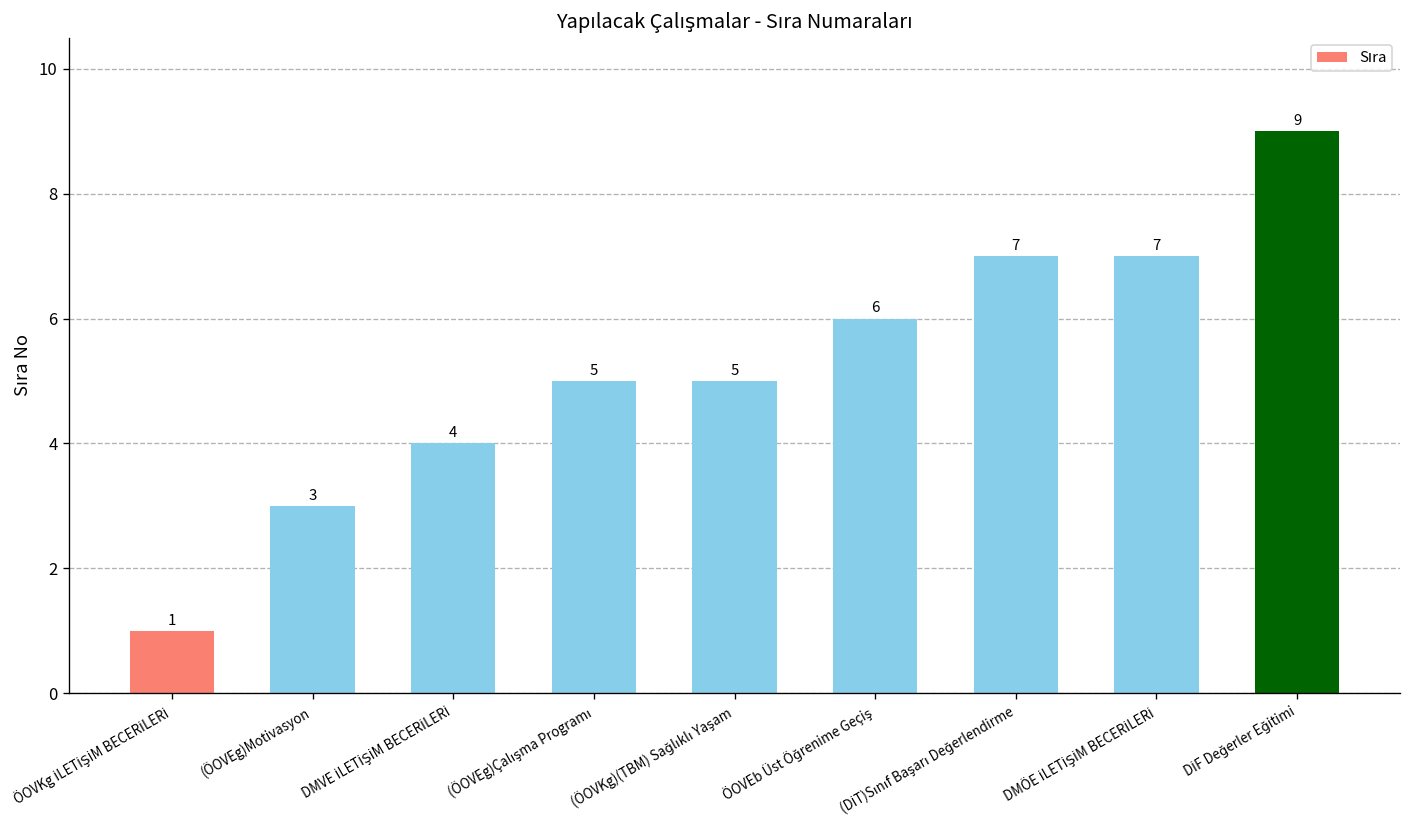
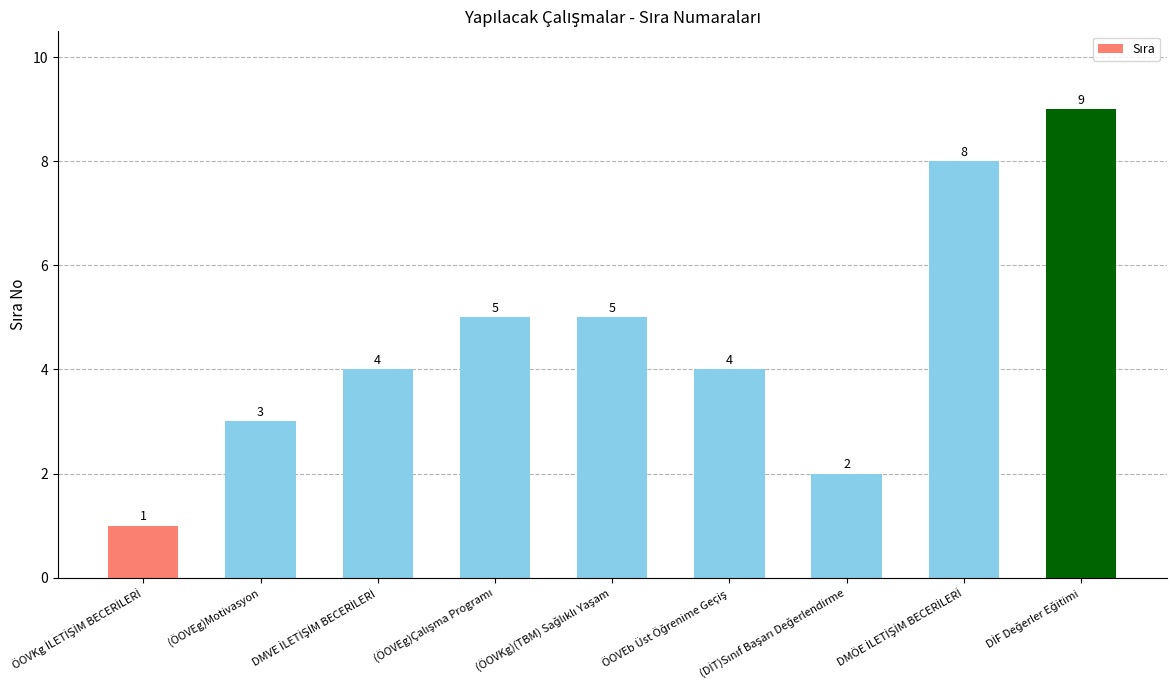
ÖOVEb Üst Öğrenime Geçiş: 6 -> 4
(DİT)Sınıf Başarı Değerlendirme: 7 -> 2
DMÖE İLETİŞİM BECERİLERİ: 7 -> 8
